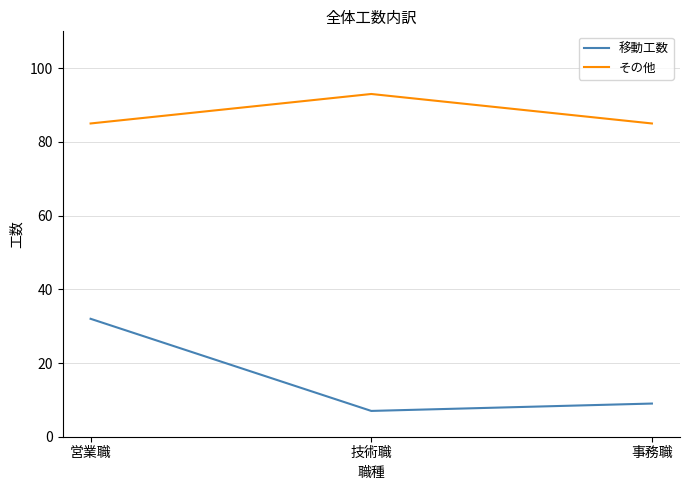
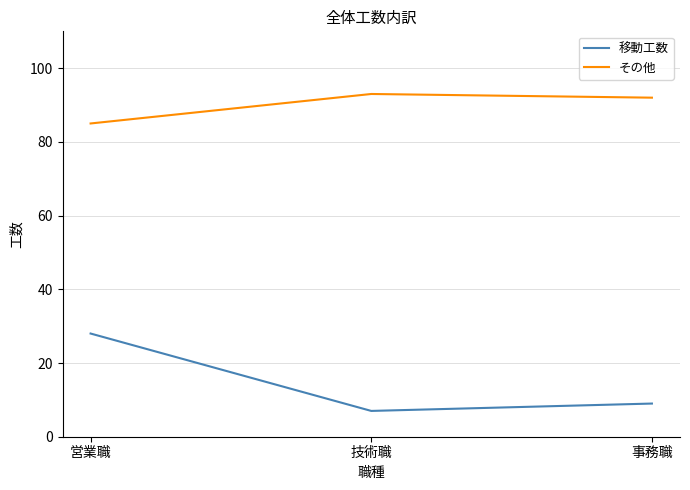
移動工数, 営業職: 32 -> 28
その他, 事務職: 85 -> 92
